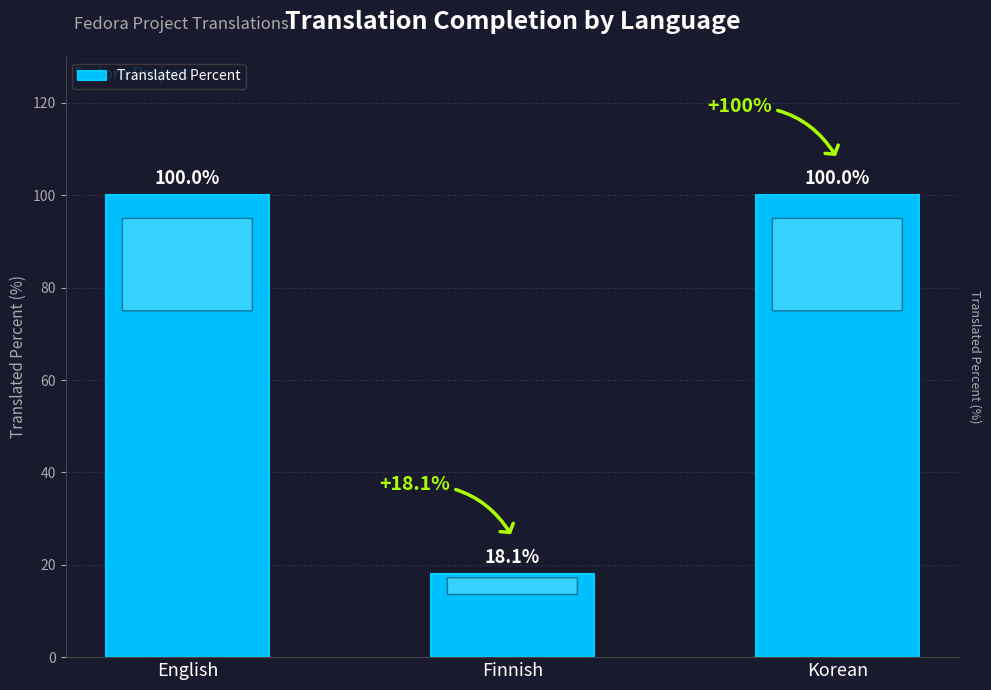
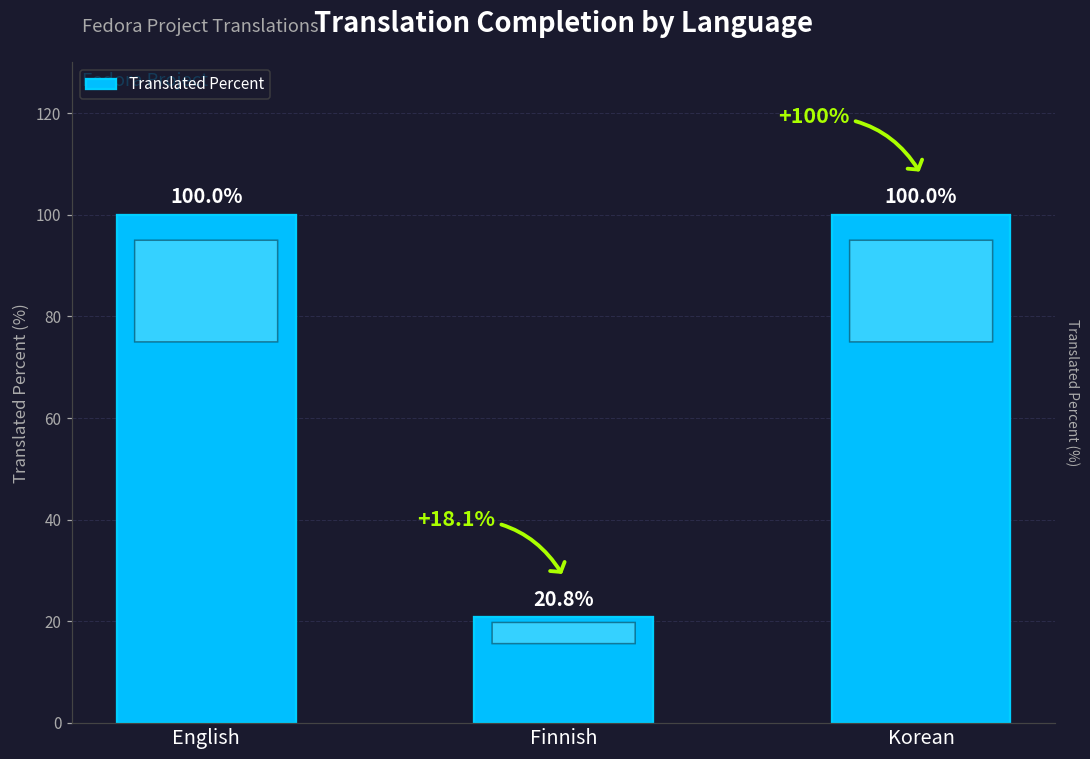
Finnish: 18.1% -> 20.8%
